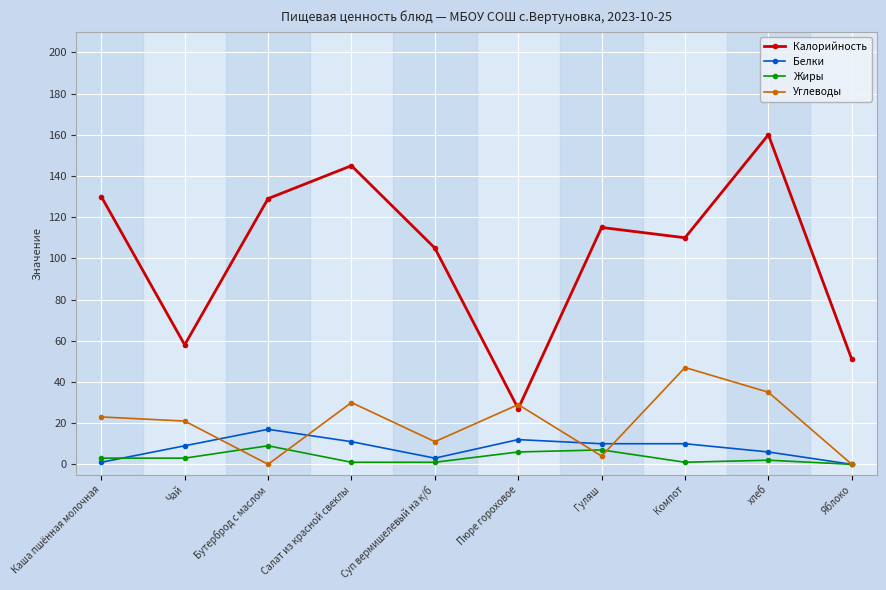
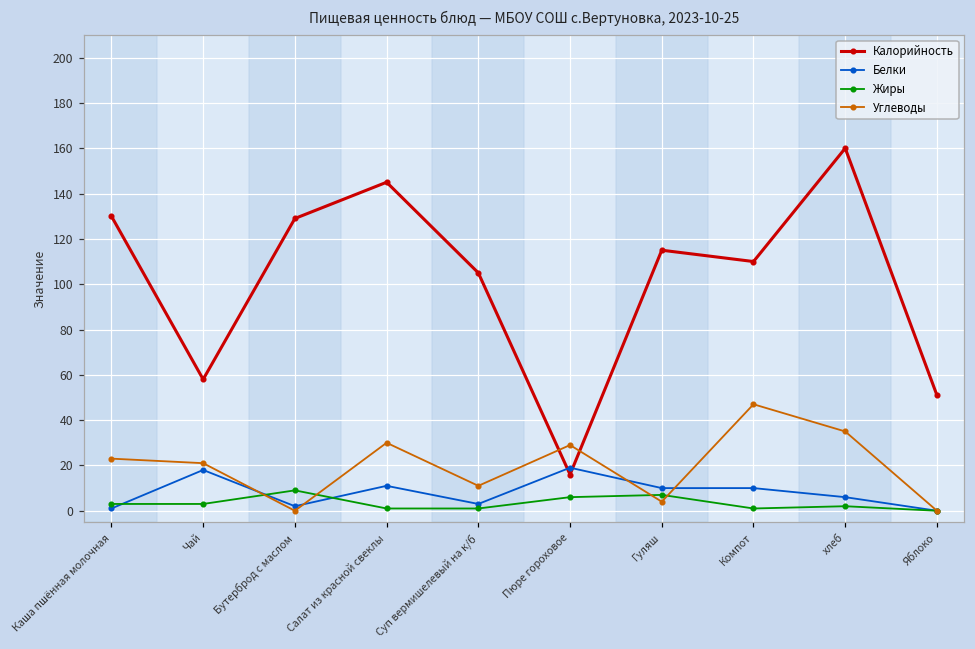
Белки, Чай: 9 -> 18
Белки, Бутерброд с маслом: 17 -> 2
Калорийность, Пюре гороховое: 27 -> 16
Белки, Пюре гороховое: 12 -> 19
